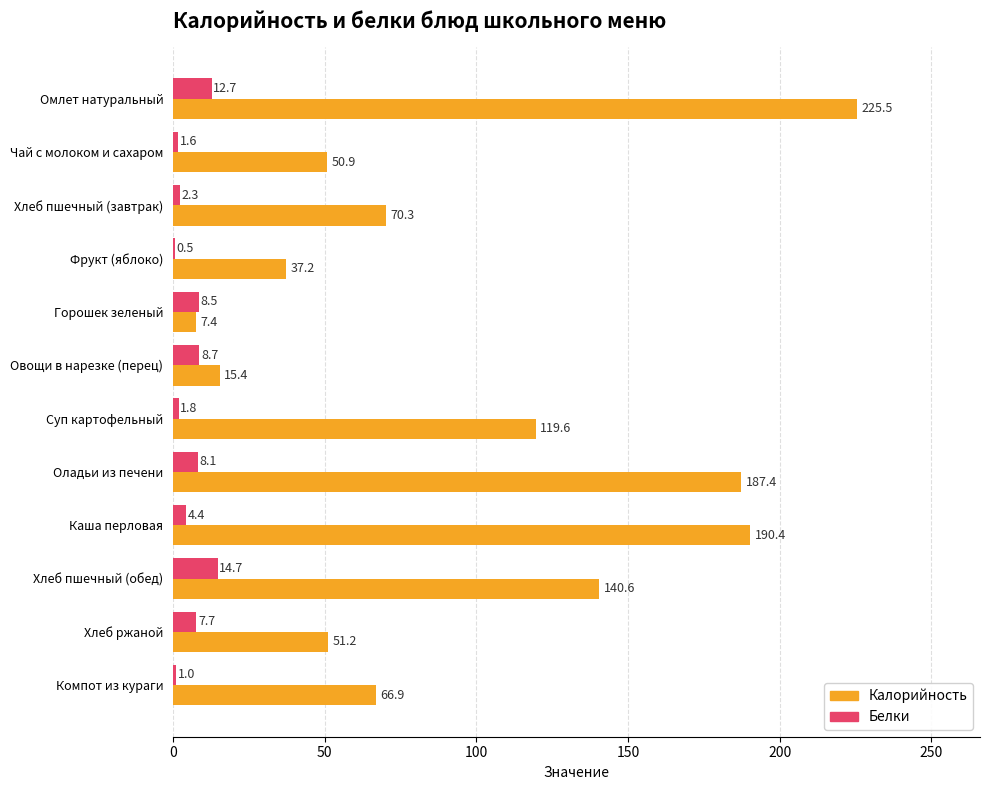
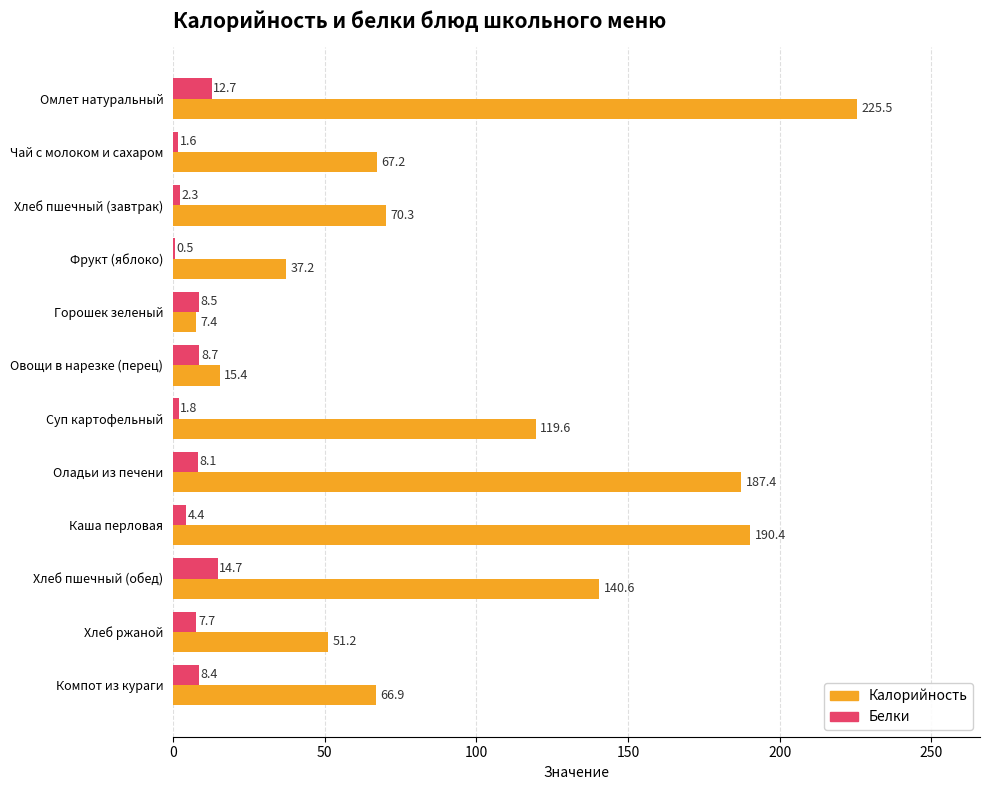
Калорийность, Чай с молоком и сахаром: 50.9 -> 67.2
Белки, Компот из кураги: 1.0 -> 8.4
